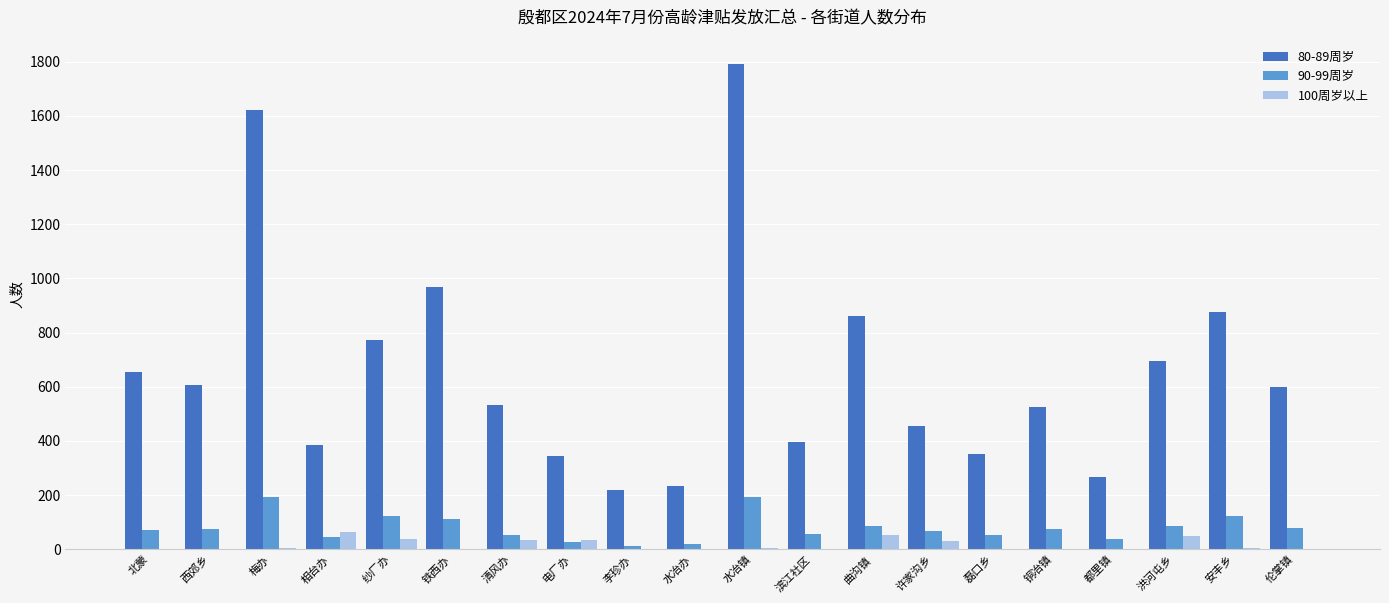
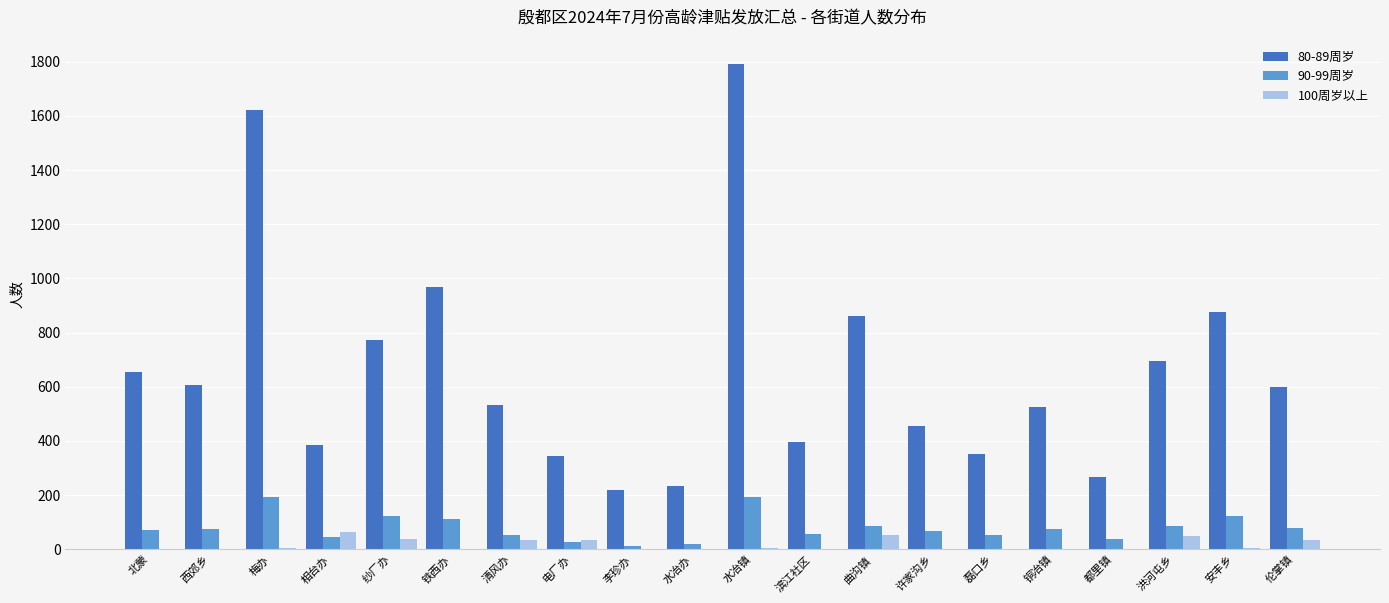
100周岁以上, 许家沟乡: 30 -> 0
100周岁以上, 伦掌镇: 0 -> 40
